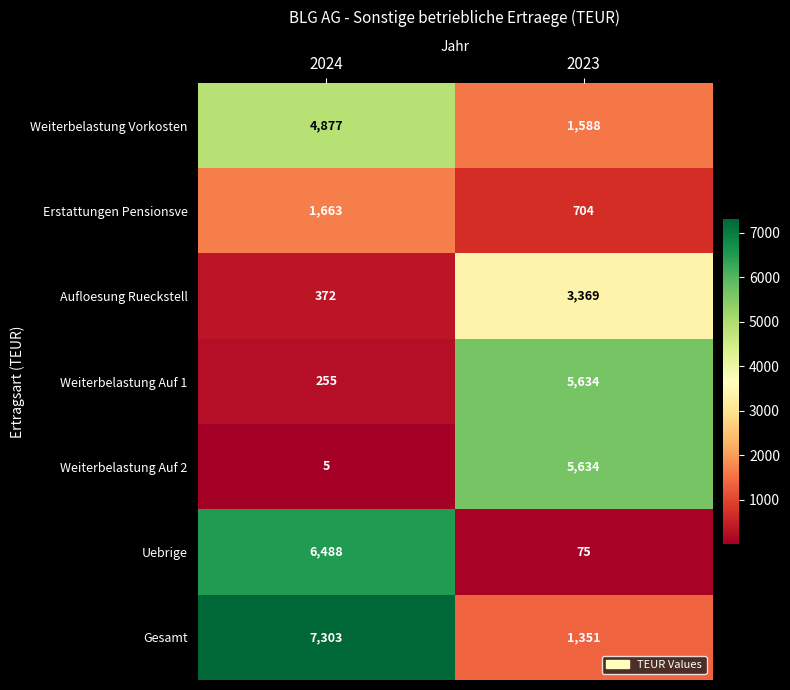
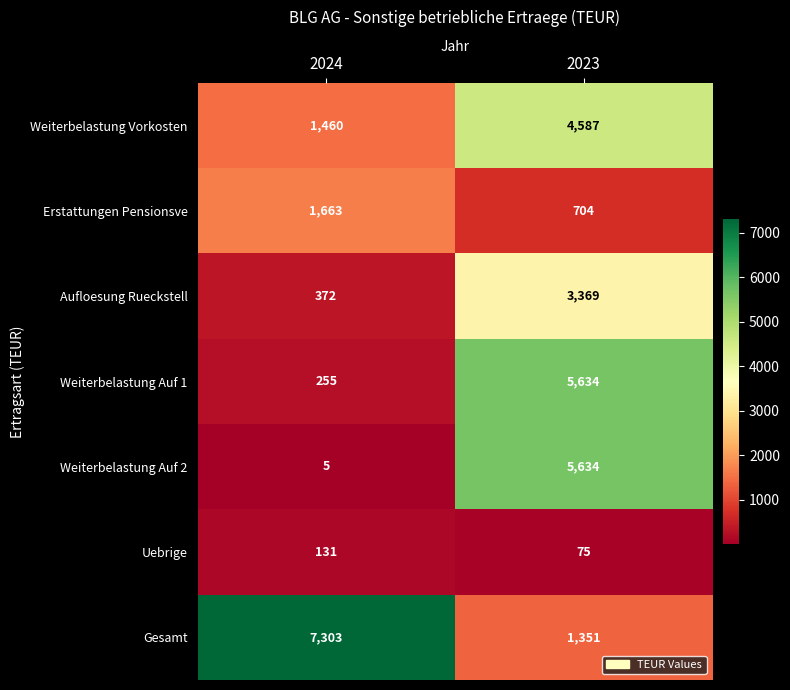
Weiterbelastung Vorkosten, 2024: 4,877 -> 1,460
Weiterbelastung Vorkosten, 2023: 1,588 -> 4,587
Uebrige, 2024: 6,488 -> 131
